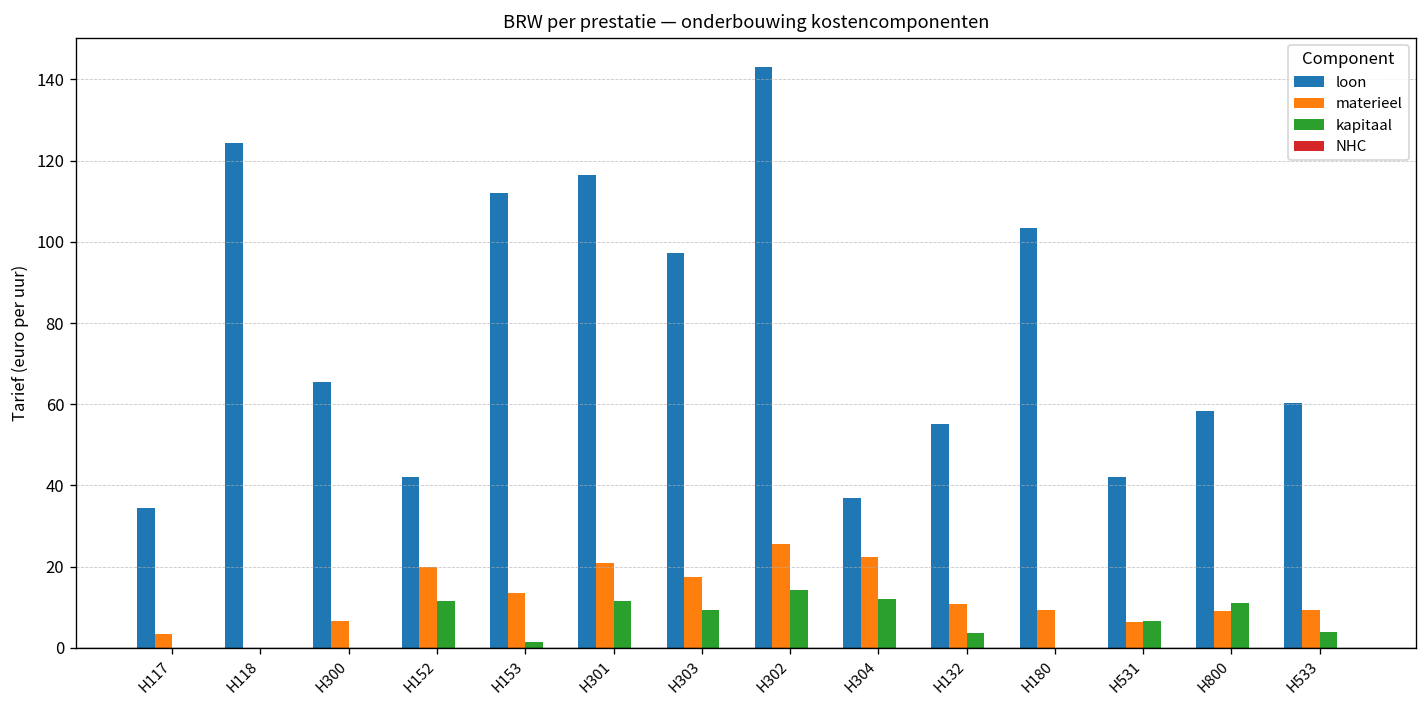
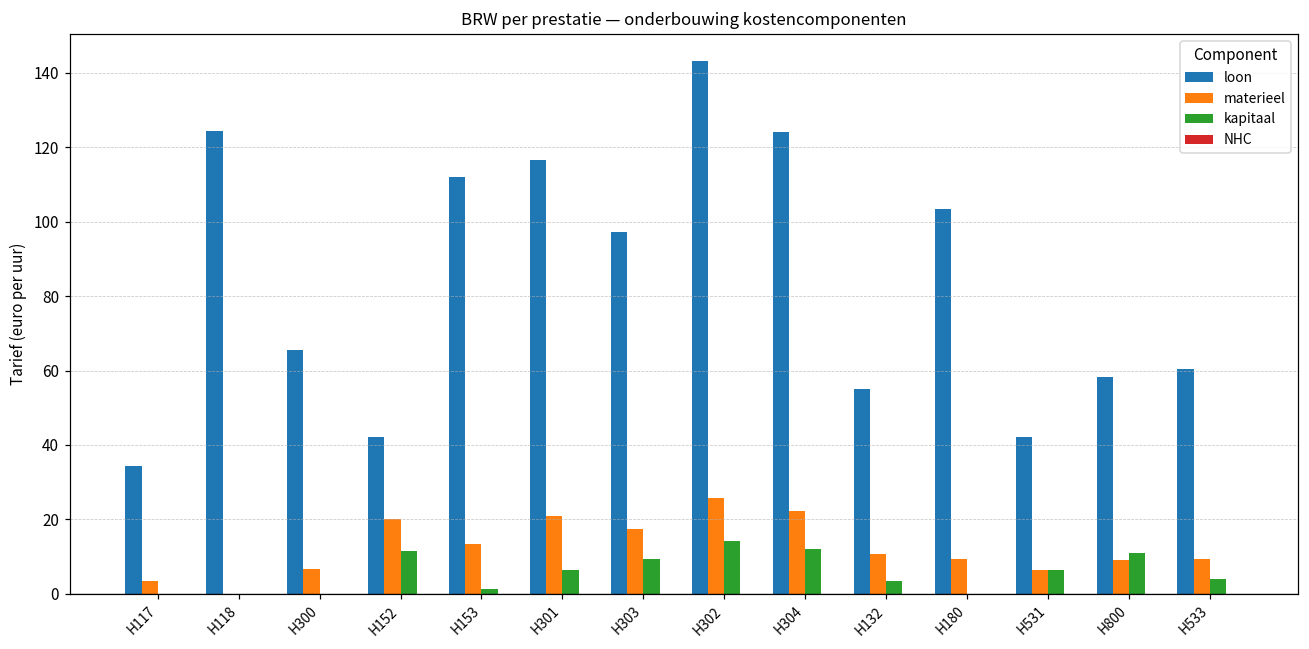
kapitaal, H301: 12 -> 6
loon, H304: 37 -> 124
